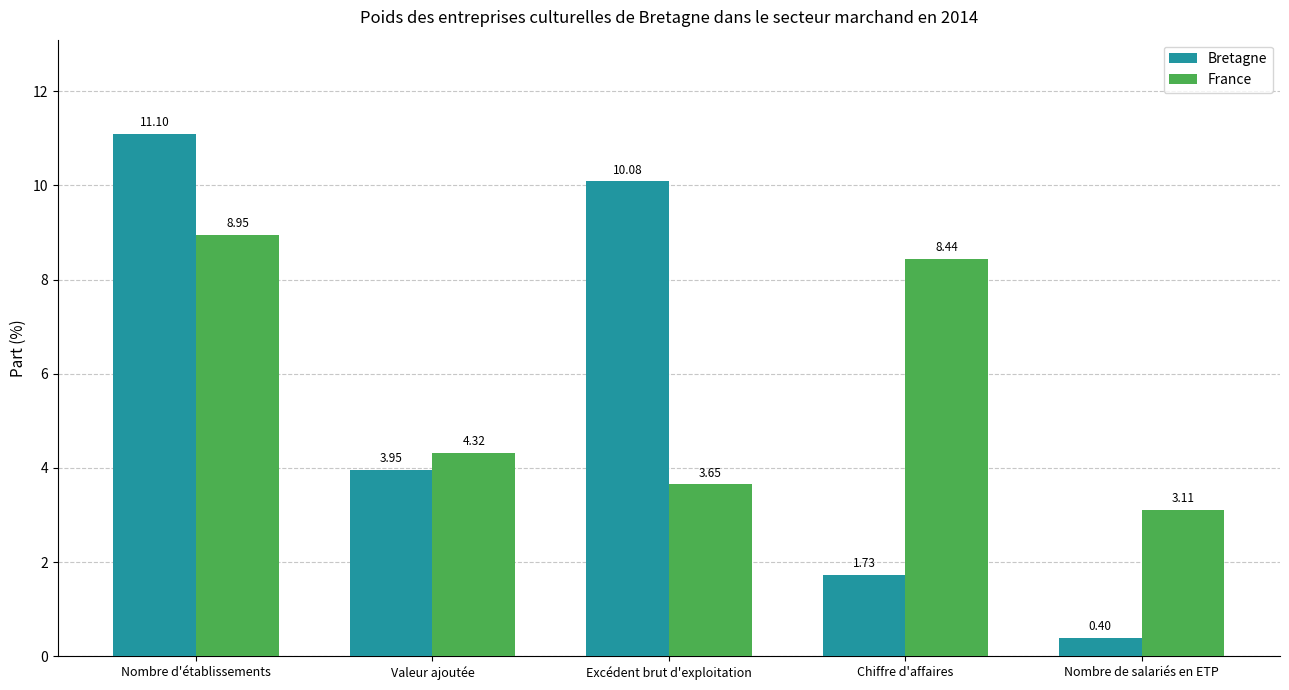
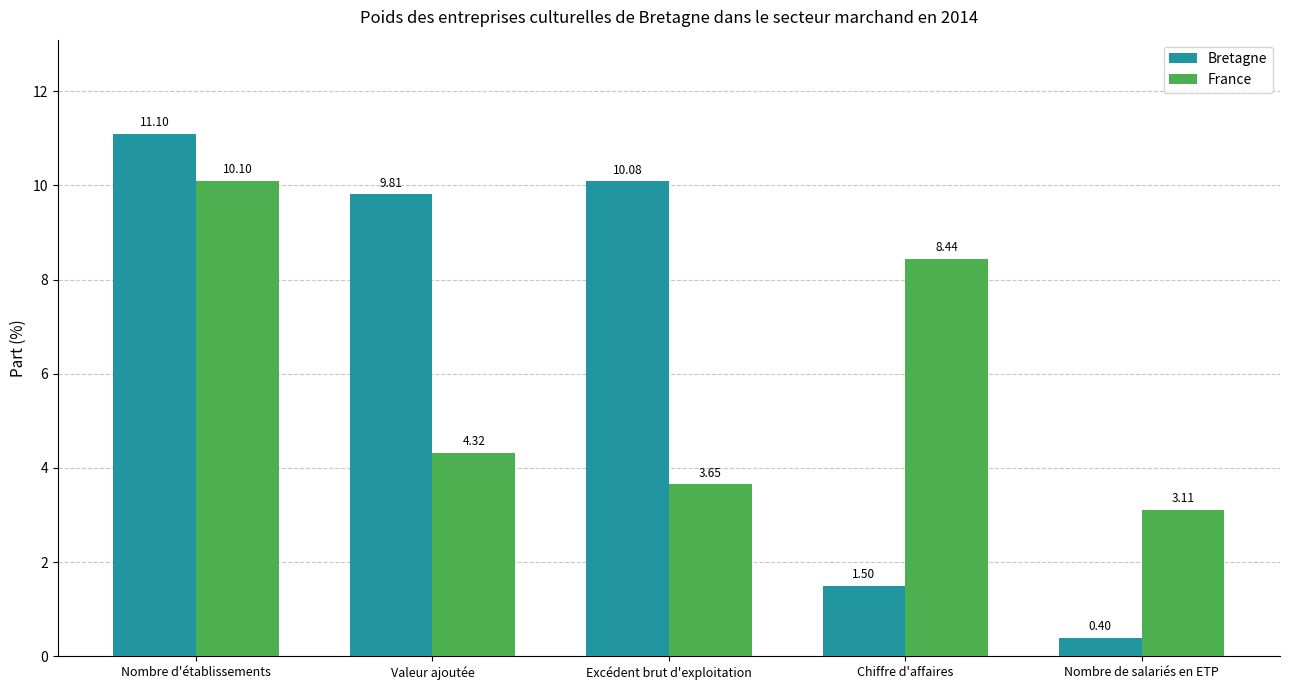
France, Nombre d'établissements: 8.95 -> 10.10
Bretagne, Valeur ajoutée: 3.95 -> 9.81
Bretagne, Chiffre d'affaires: 1.73 -> 1.50
